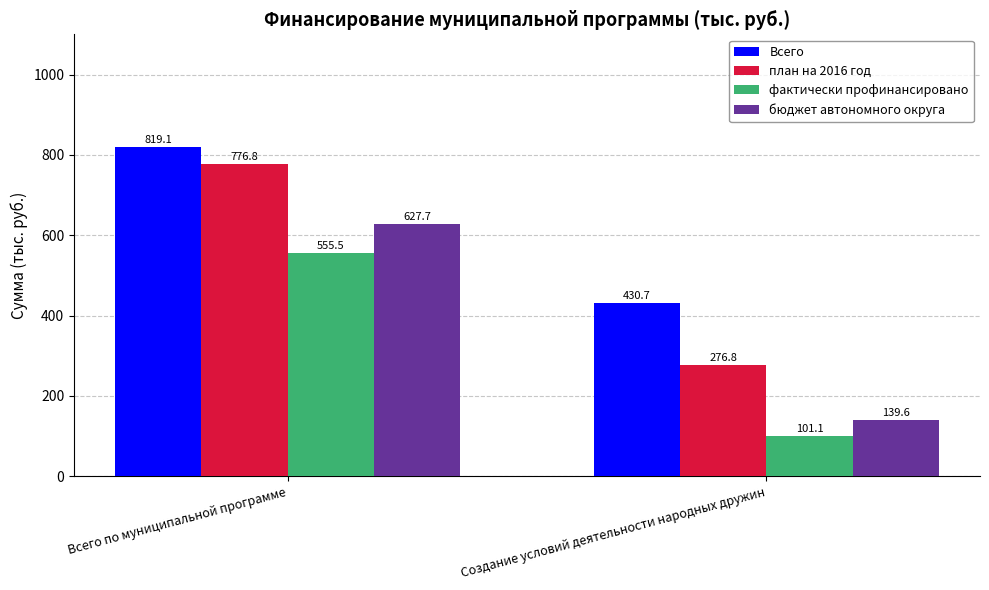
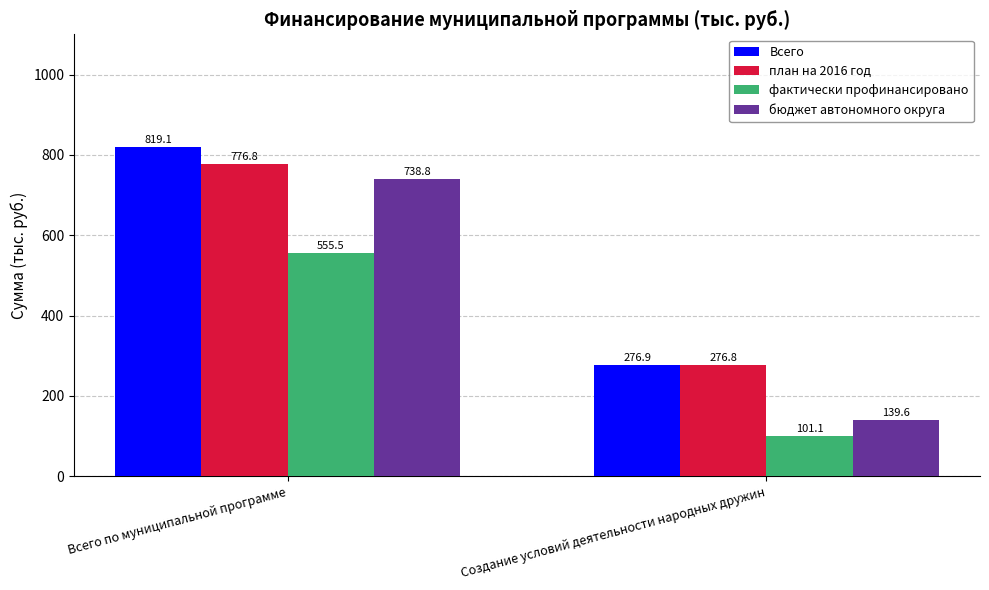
бюджет автономного округа, Всего по муниципальной программе: 627.7 -> 738.8
Всего, Создание условий деятельности народных дружин: 430.7 -> 276.9
